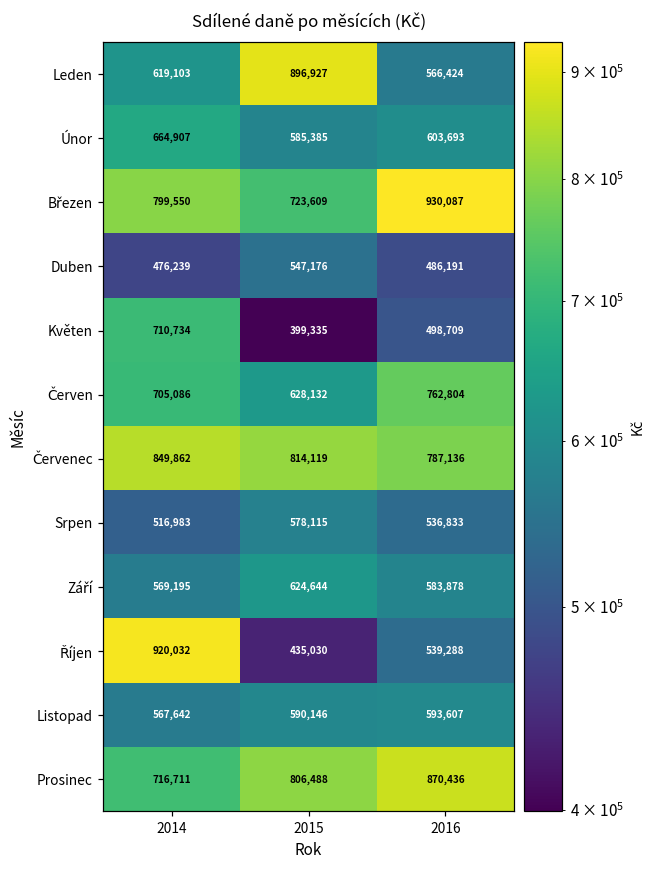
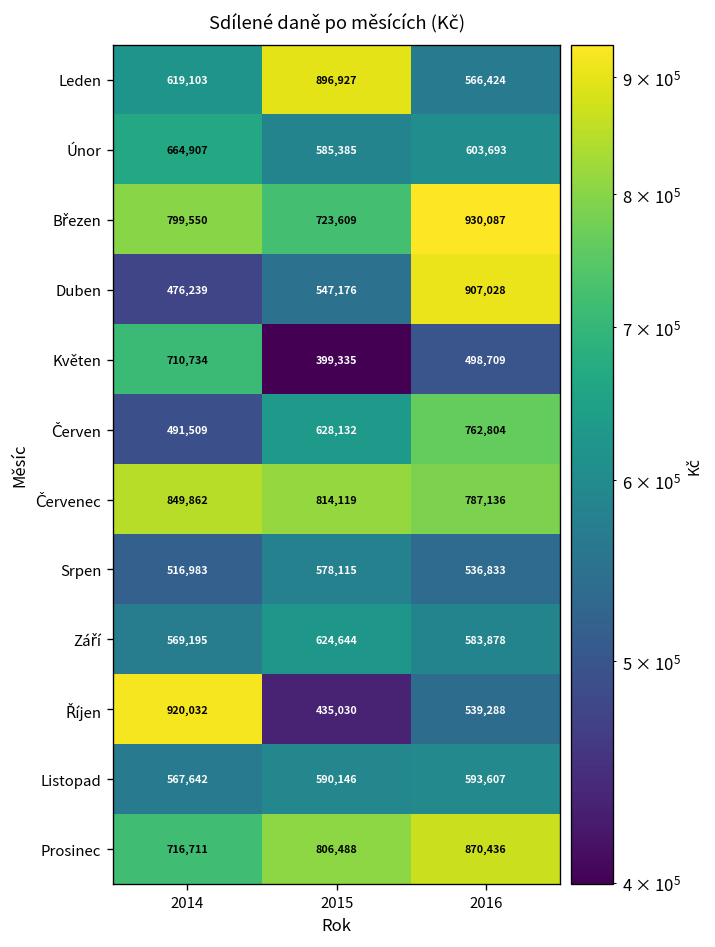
Duben, 2016: 486,191 -> 907,028
Červen, 2014: 705,086 -> 491,509
